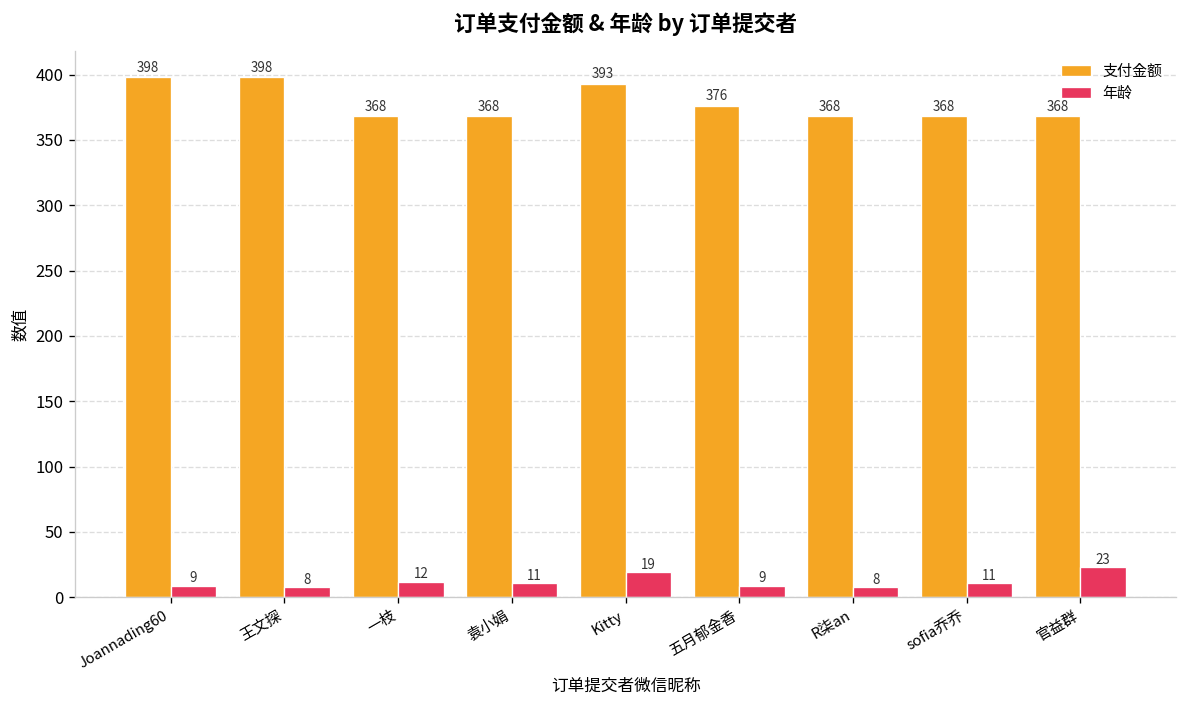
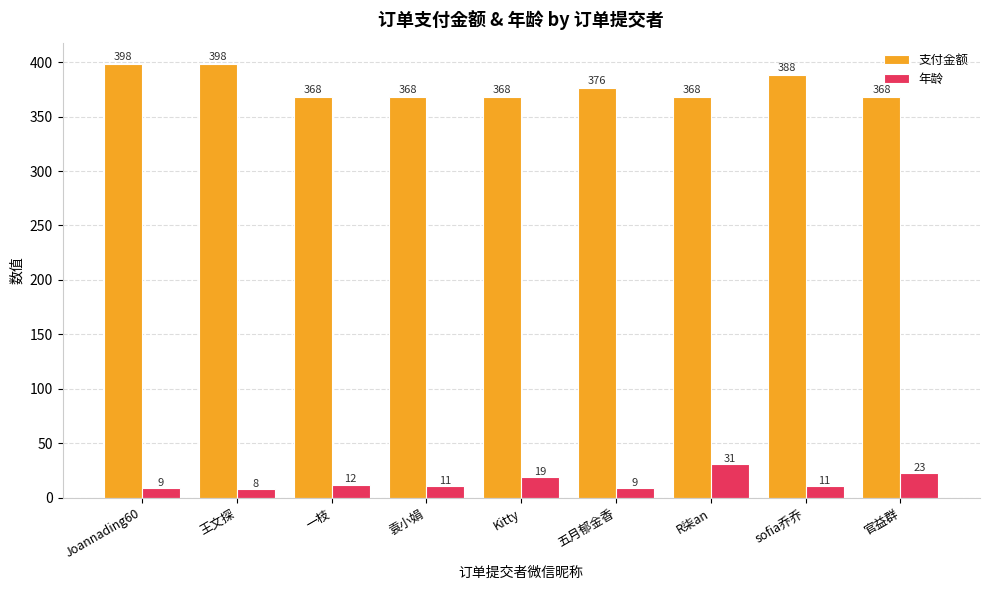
支付金额, Kitty: 393 -> 368
年龄, R柒an: 8 -> 31
支付金额, sofia乔乔: 368 -> 388
